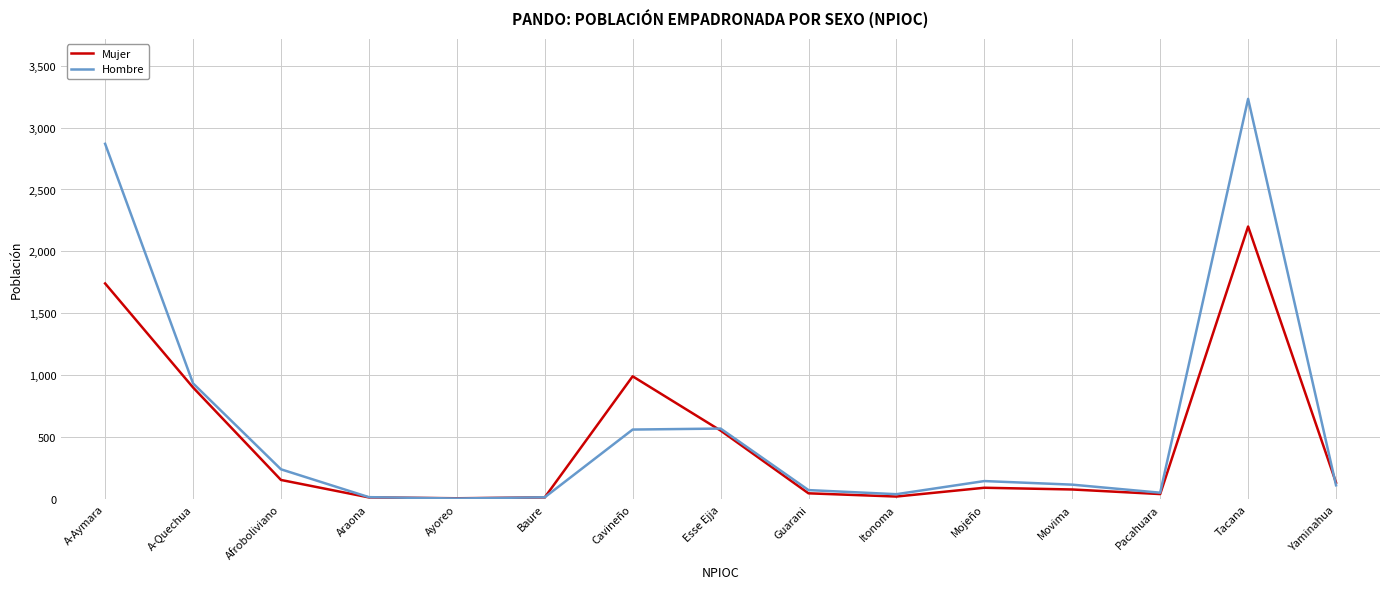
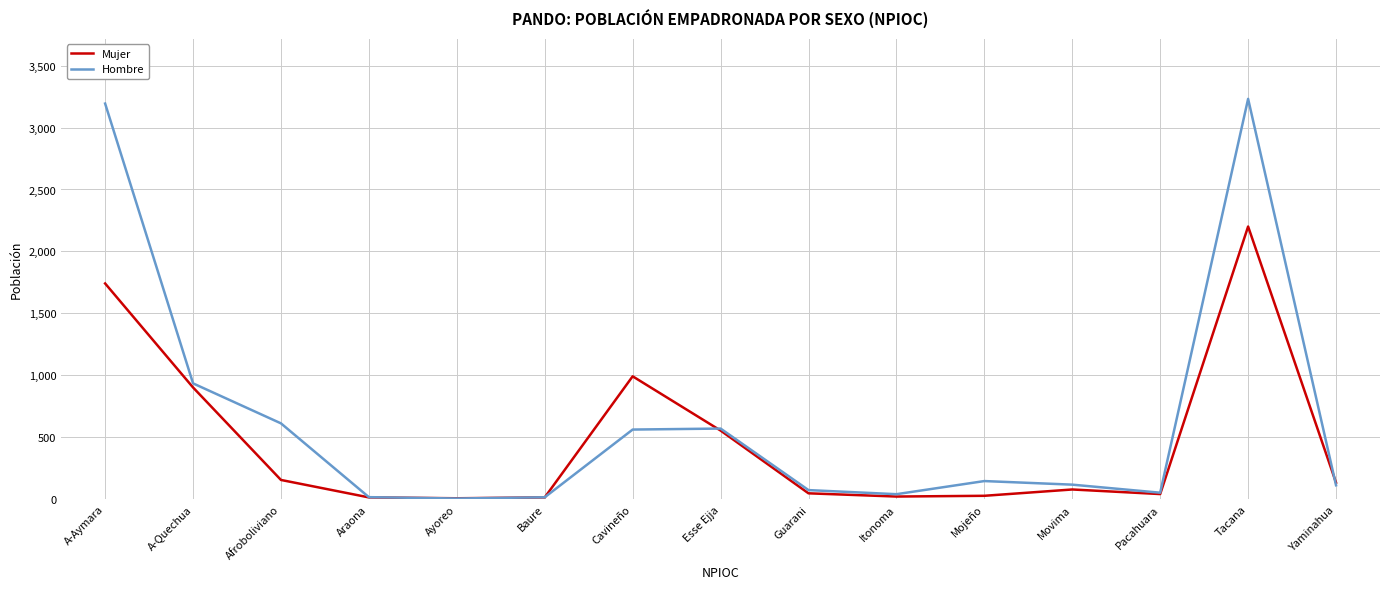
Hombre, A-Aymara: 2,870 -> 3,190
Hombre, Afroboliviano: 240 -> 610
Mujer, Mojeño: 90 -> 30
